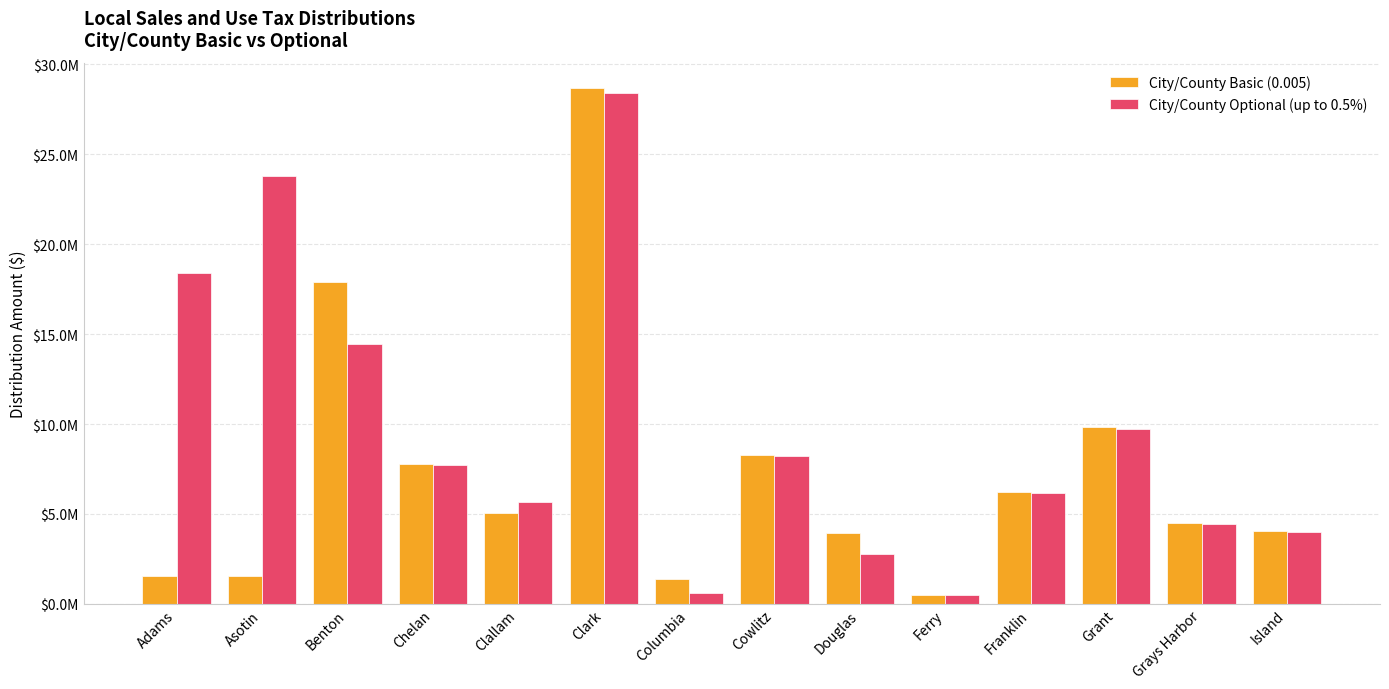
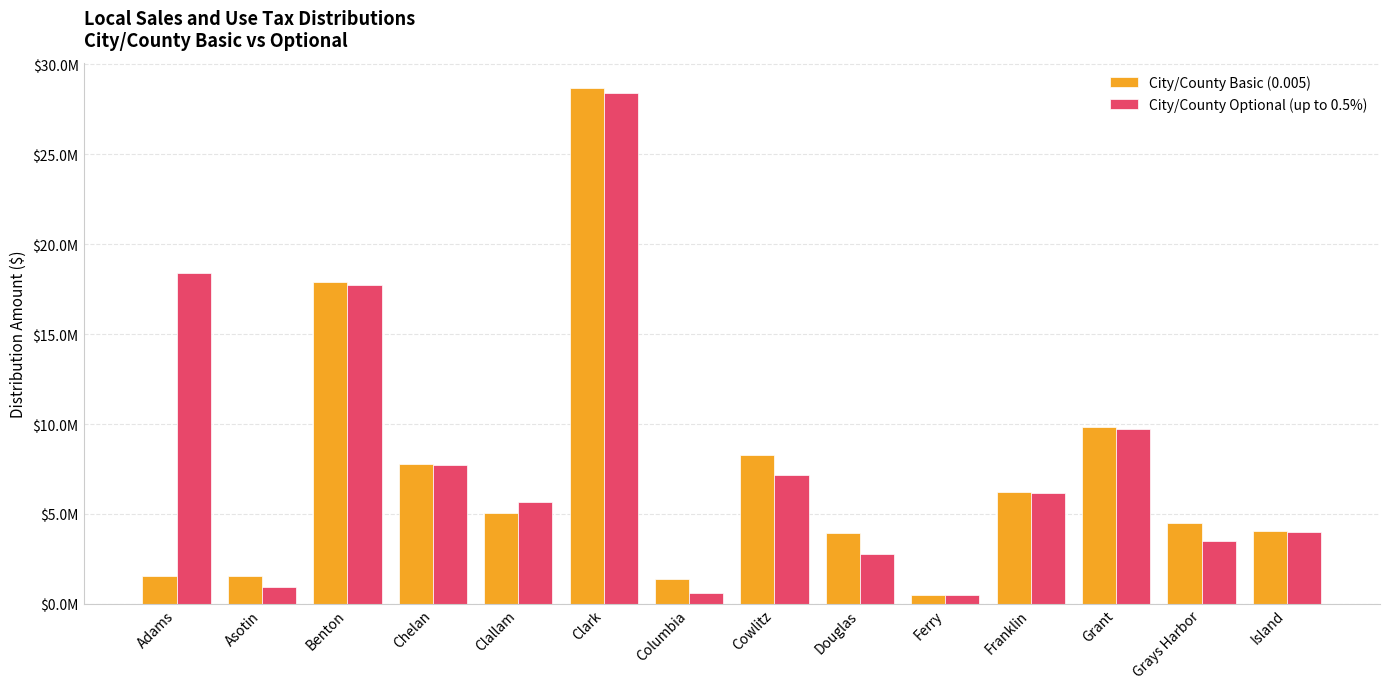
City/County Optional (up to 0.5%), Asotin: $23800000 -> $900000
City/County Optional (up to 0.5%), Benton: $14500000 -> $17800000
City/County Optional (up to 0.5%), Cowlitz: $8200000 -> $7200000
City/County Optional (up to 0.5%), Grays Harbor: $4500000 -> $3500000
